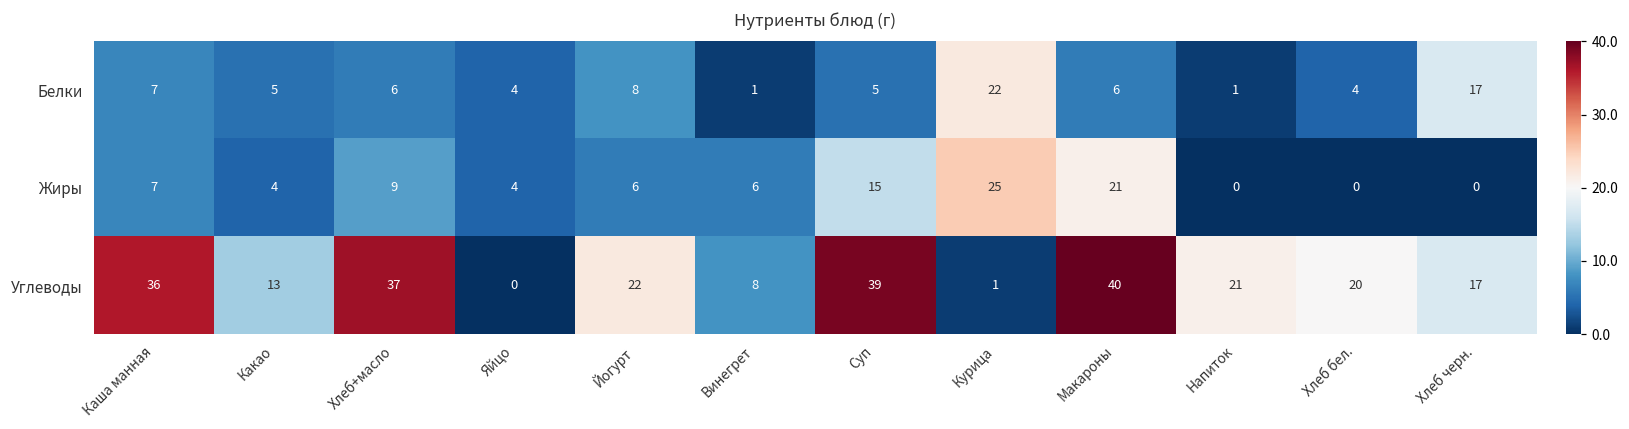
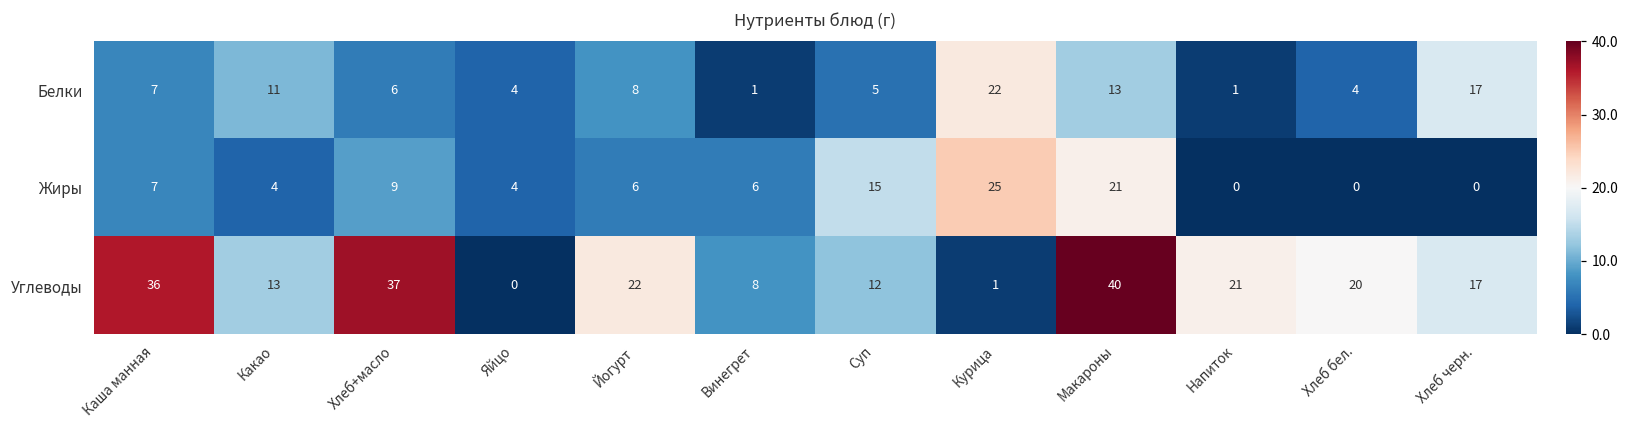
Белки, Какао: 5 -> 11
Белки, Макароны: 6 -> 13
Углеводы, Суп: 39 -> 12
